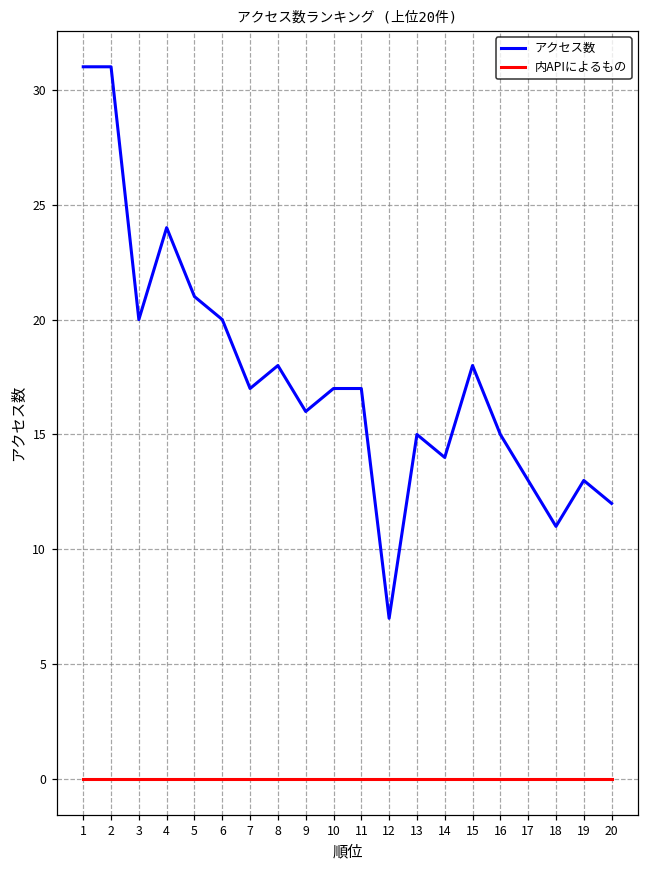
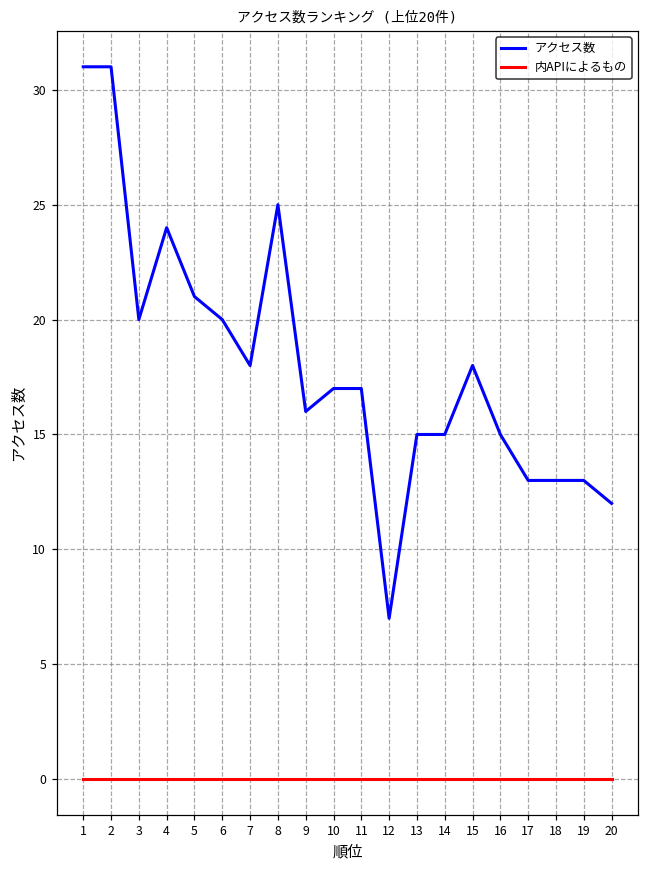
アクセス数, 7: 17 -> 18
アクセス数, 8: 18 -> 25
アクセス数, 14: 14 -> 15
アクセス数, 18: 11 -> 13
